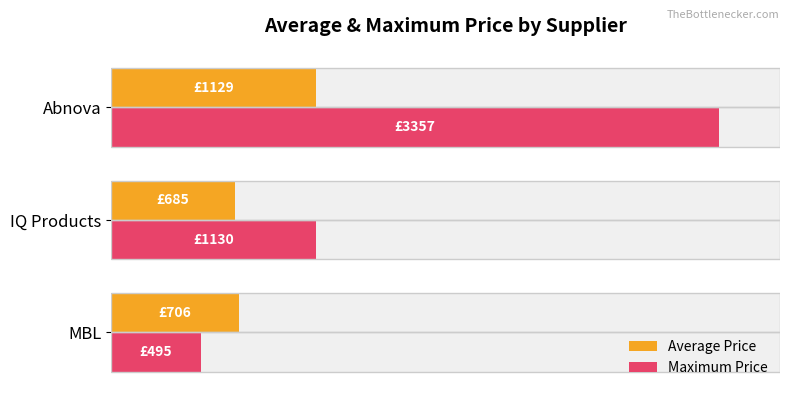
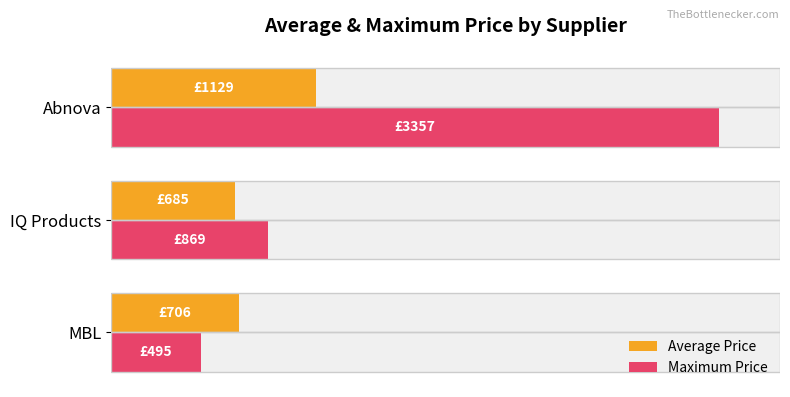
Maximum Price, IQ Products: £1130 -> £869
